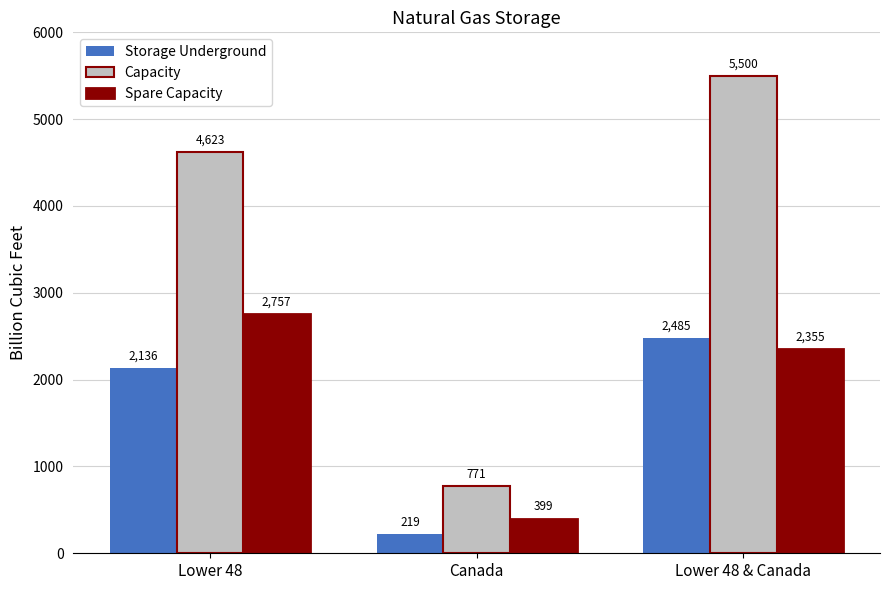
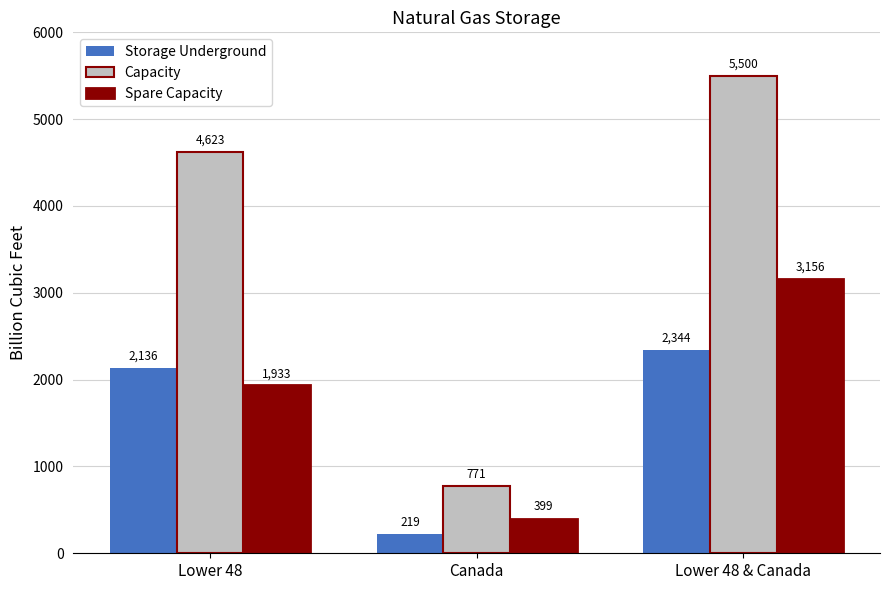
Spare Capacity, Lower 48: 2,757 -> 1,933
Storage Underground, Lower 48 & Canada: 2,485 -> 2,344
Spare Capacity, Lower 48 & Canada: 2,355 -> 3,156
